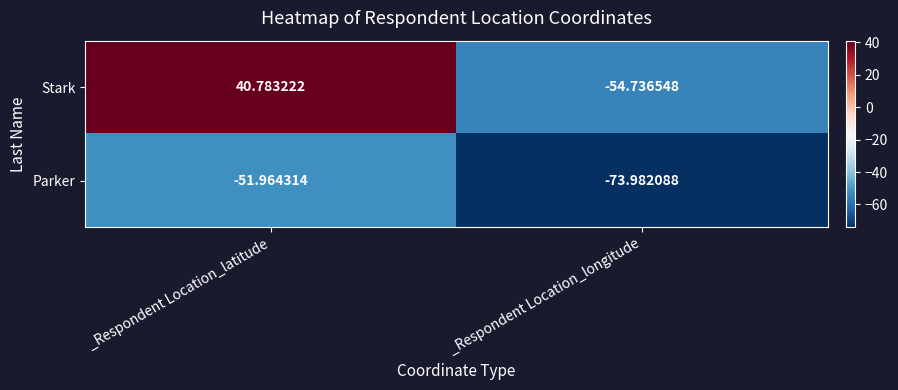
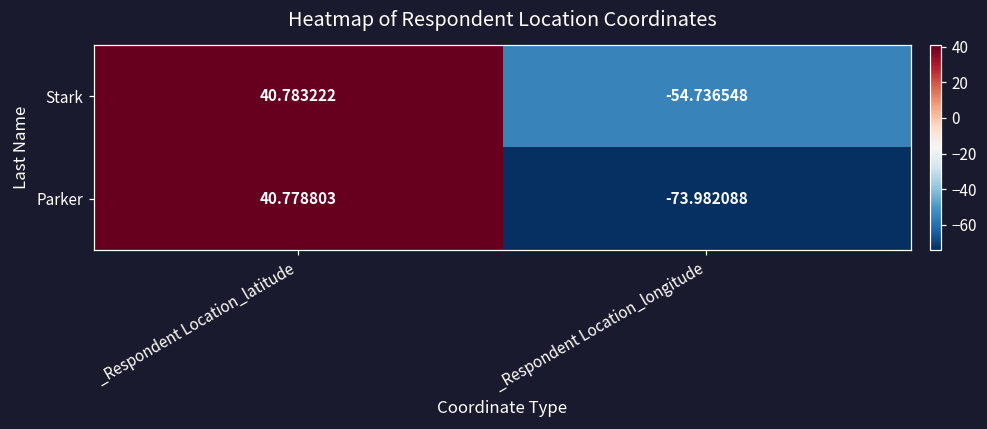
Parker, _Respondent Location_latitude: -51.964314 -> 40.778803
